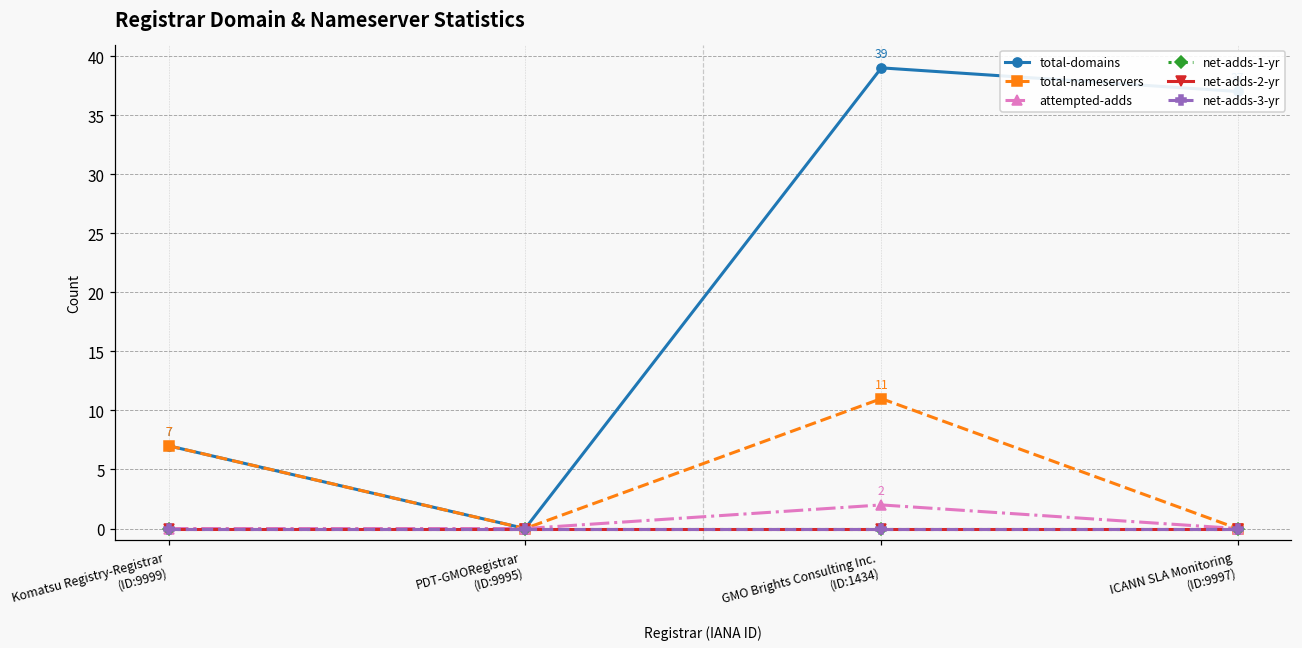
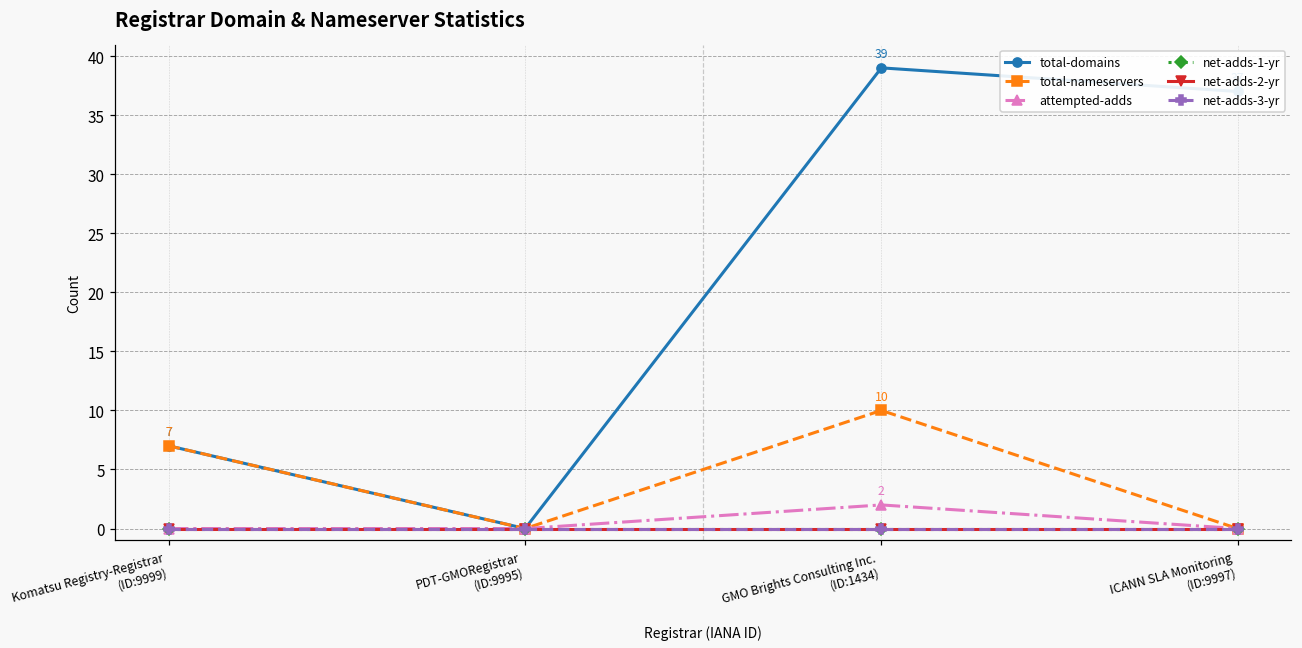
total-nameservers, GMO Brights Consulting Inc. (ID:1434): 11 -> 10
